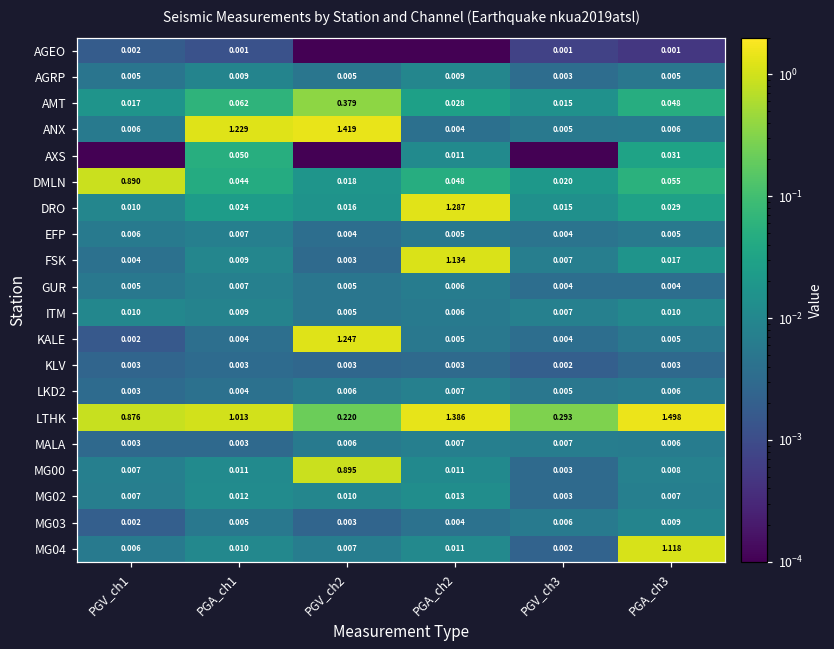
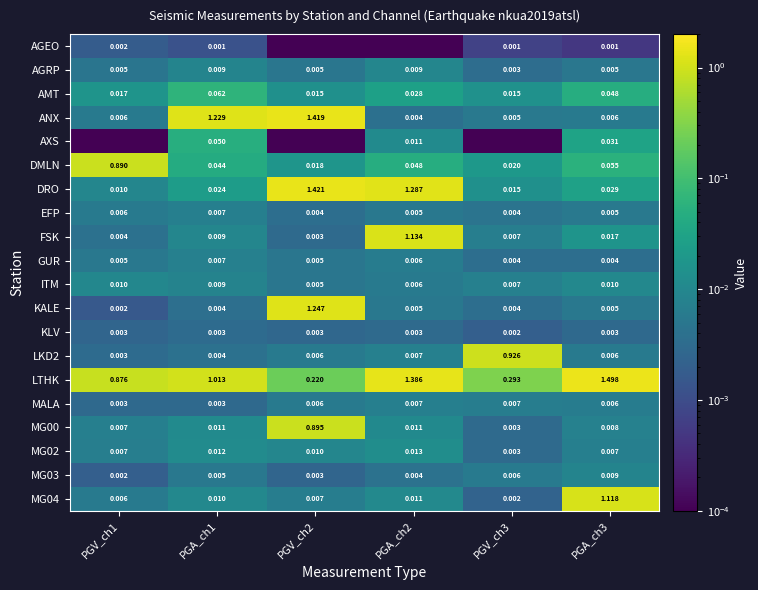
AMT, PGV_ch2: 0.379 -> 0.015
DRO, PGV_ch2: 0.016 -> 1.421
LKD2, PGV_ch3: 0.005 -> 0.926
